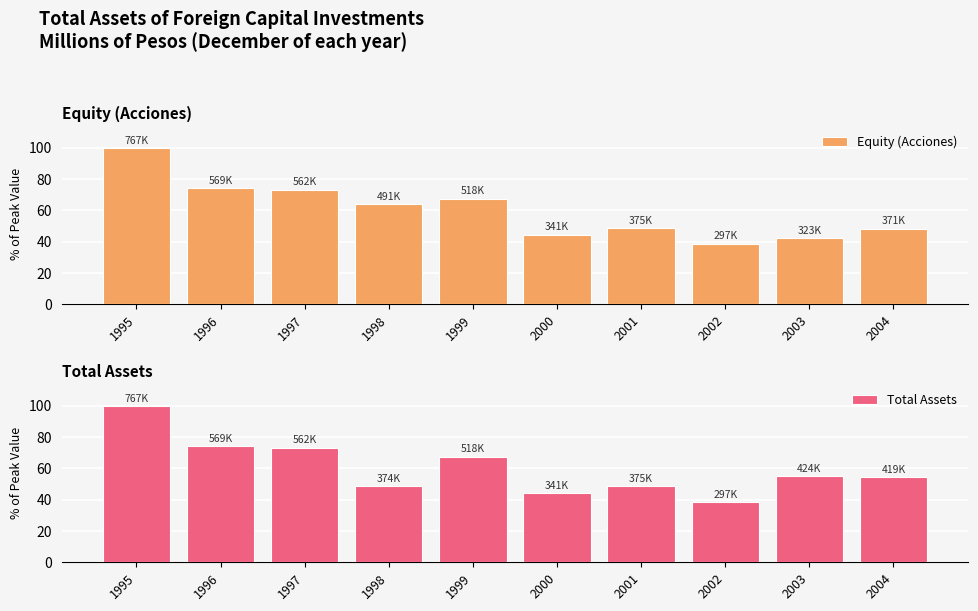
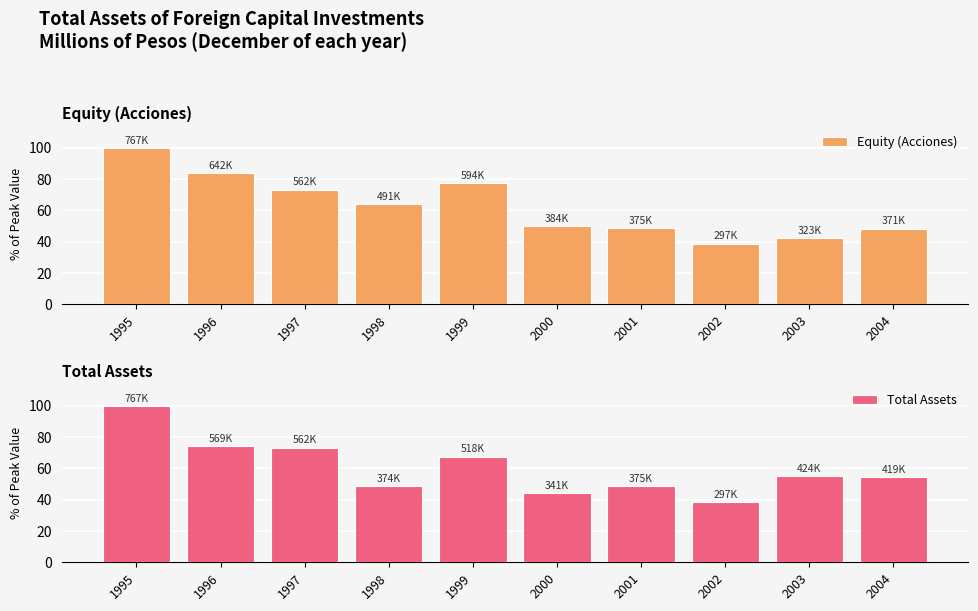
Equity (Acciones), 1996: 569K -> 642K
Equity (Acciones), 1999: 518K -> 594K
Equity (Acciones), 2000: 341K -> 384K
